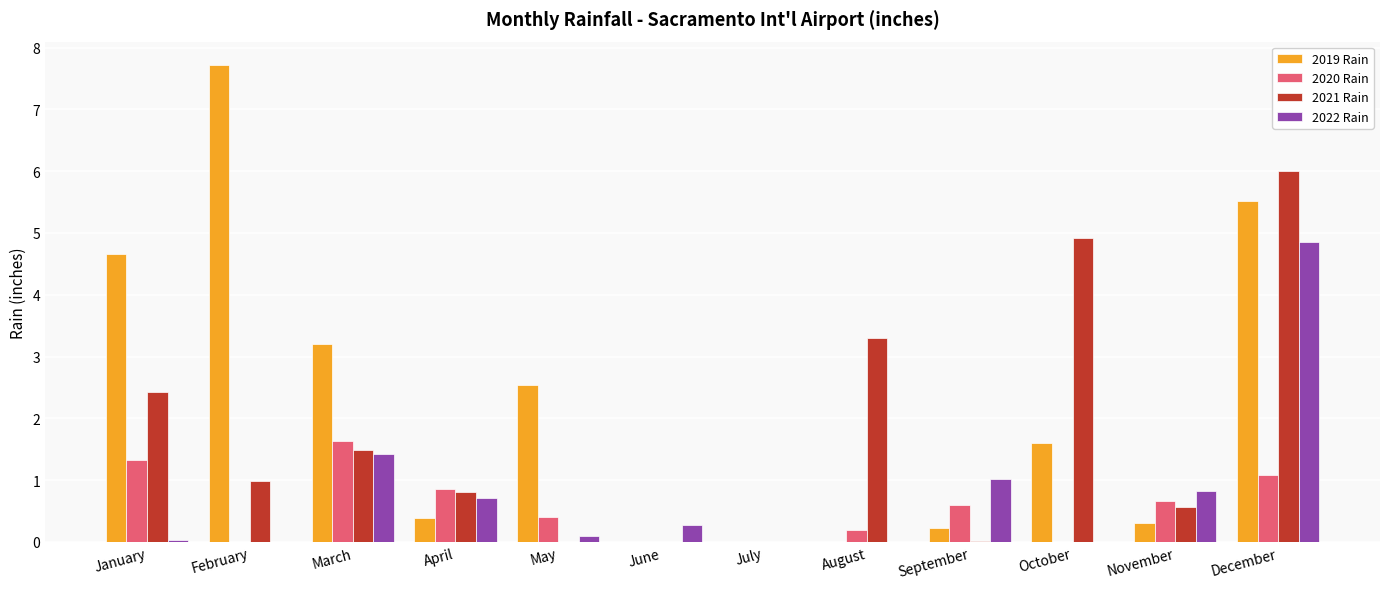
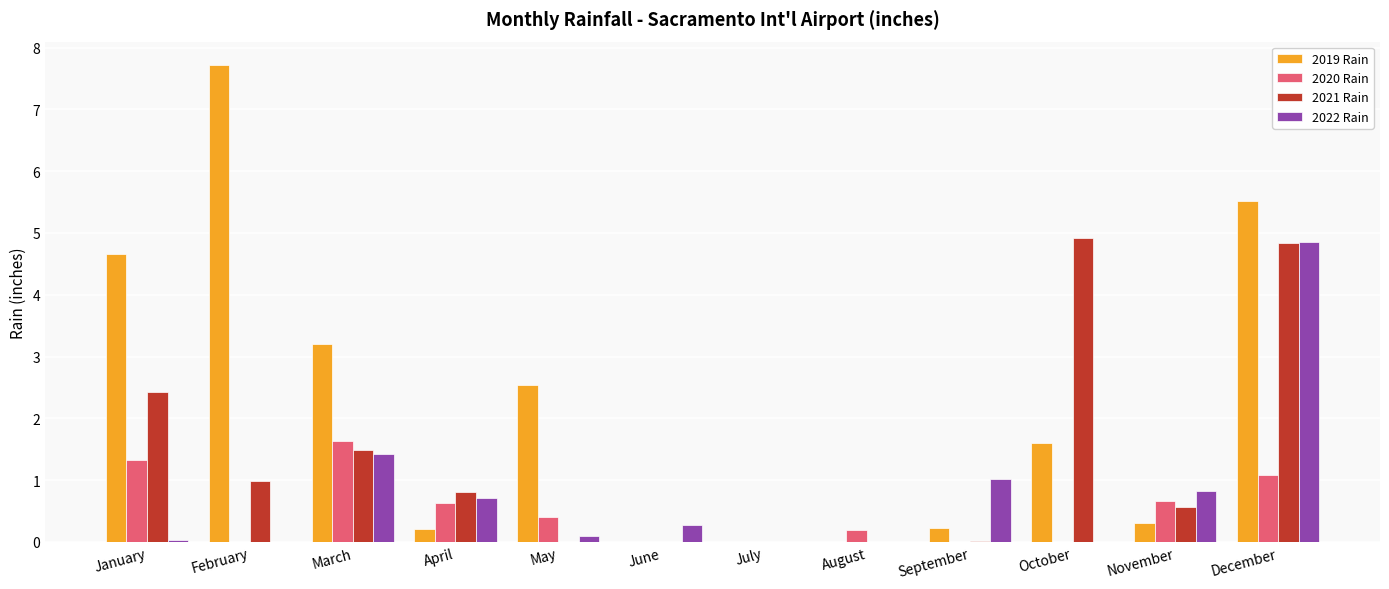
2019 Rain, April: 0.4 -> 0.2
2020 Rain, April: 0.9 -> 0.6
2021 Rain, August: 3.3 -> 0.0
2020 Rain, September: 0.6 -> 0.0
2021 Rain, December: 6.0 -> 4.8
